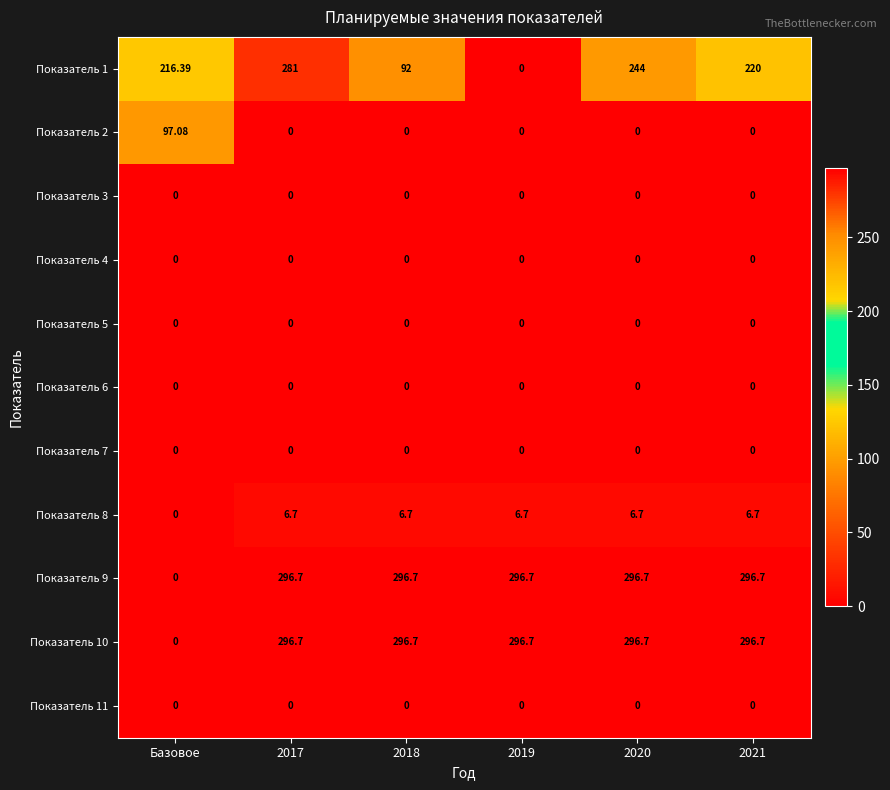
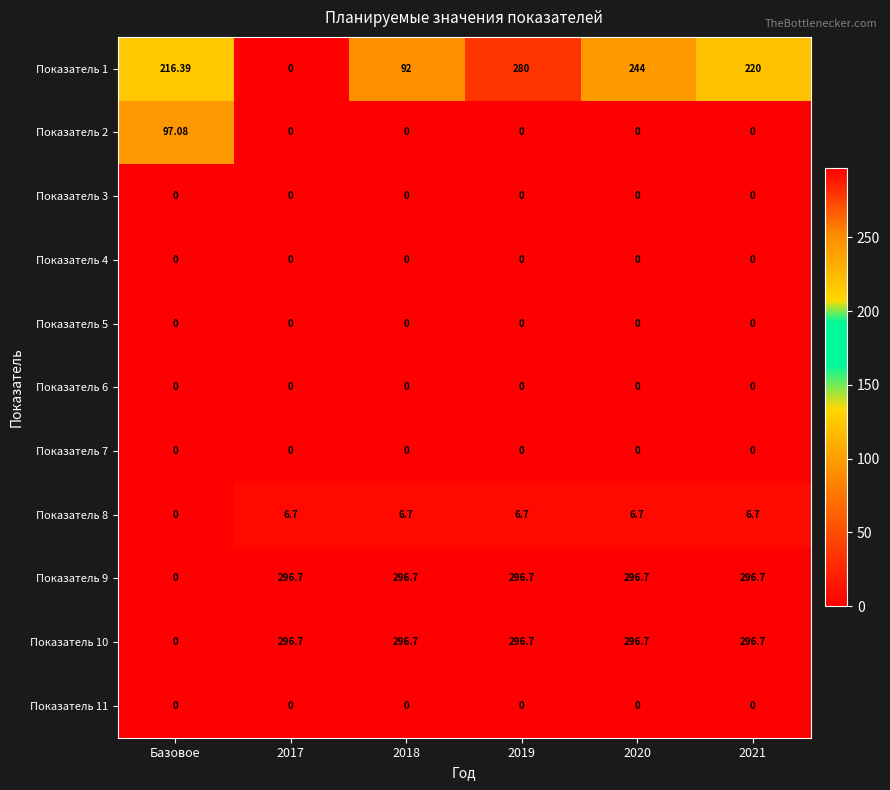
Показатель 1, 2017: 281 -> 0
Показатель 1, 2019: 0 -> 280
